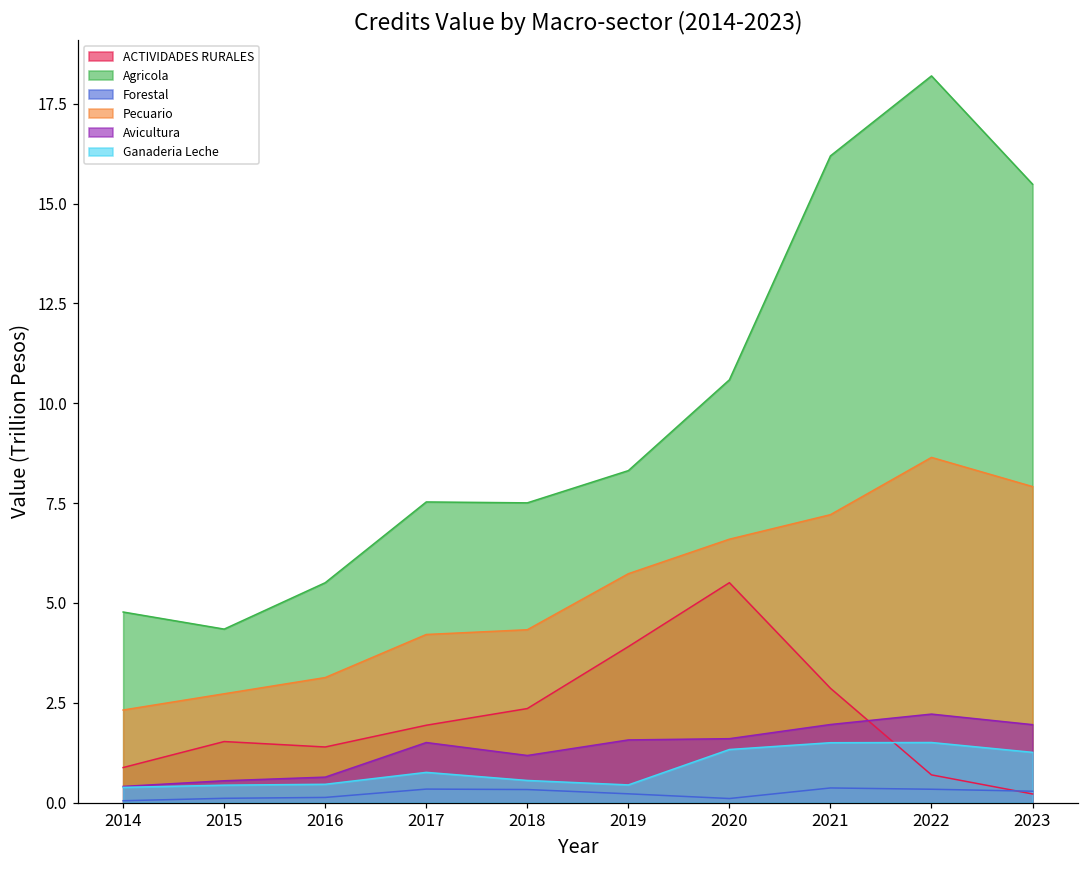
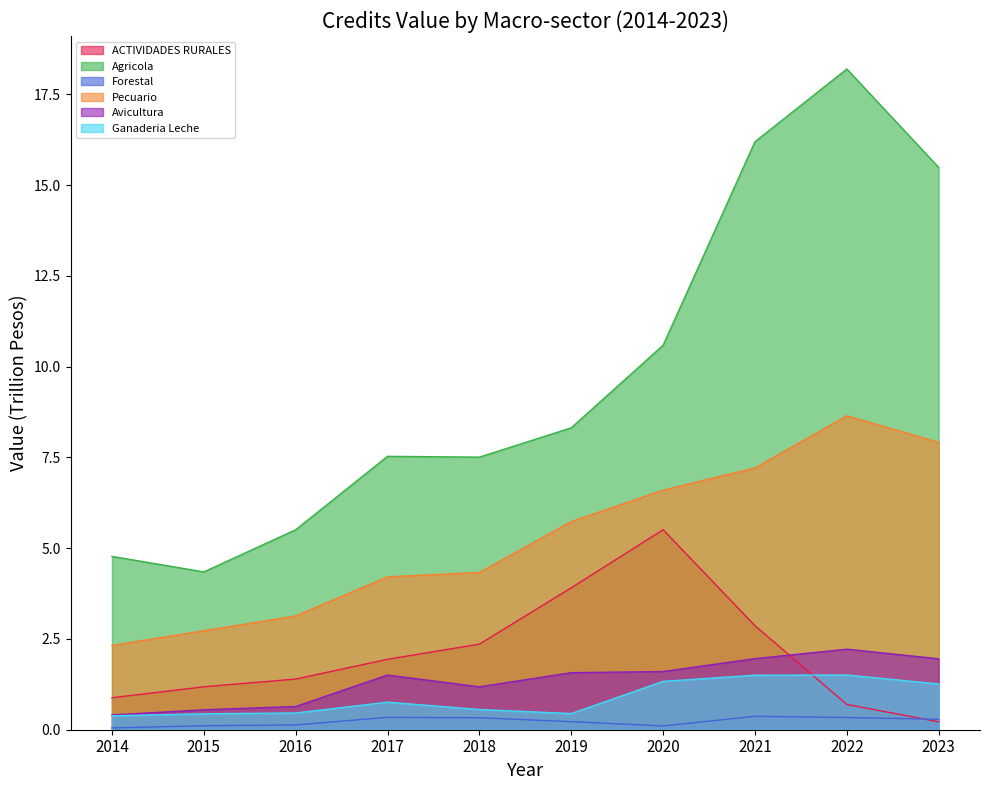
ACTIVIDADES RURALES, 2015: 1.5 -> 1.2
